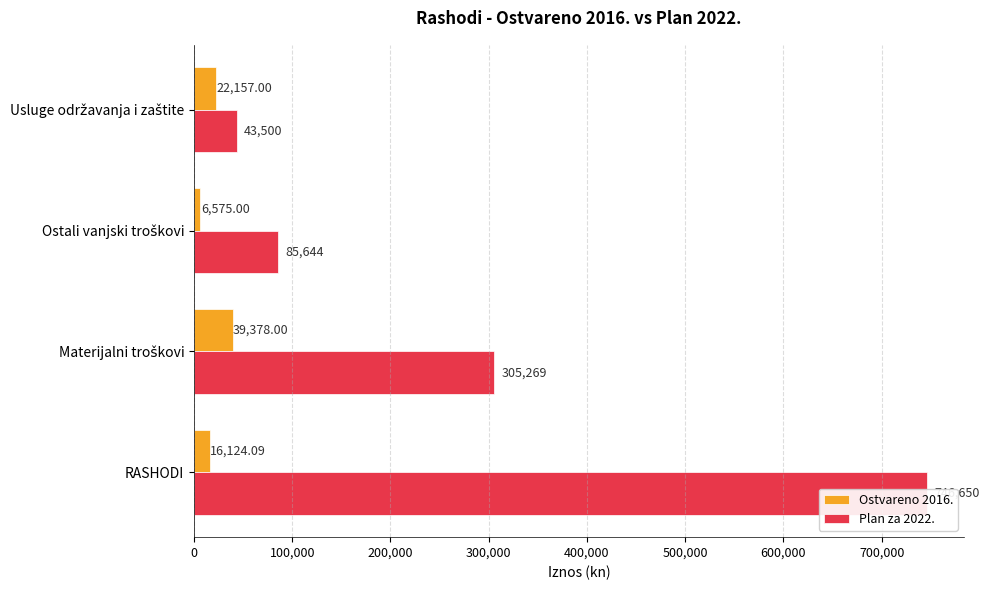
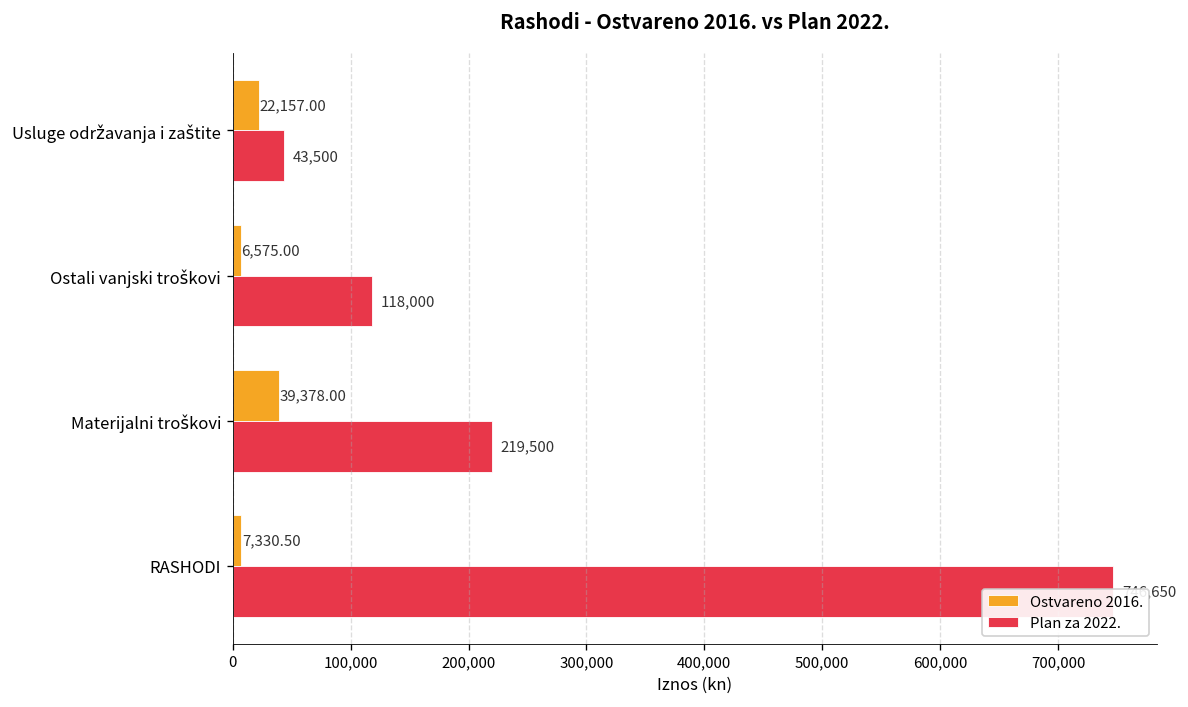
Plan za 2022., Ostali vanjski troškovi: 85,644 -> 118,000
Plan za 2022., Materijalni troškovi: 305,269 -> 219,500
Ostvareno 2016., RASHODI: 16,124.09 -> 7,330.50
